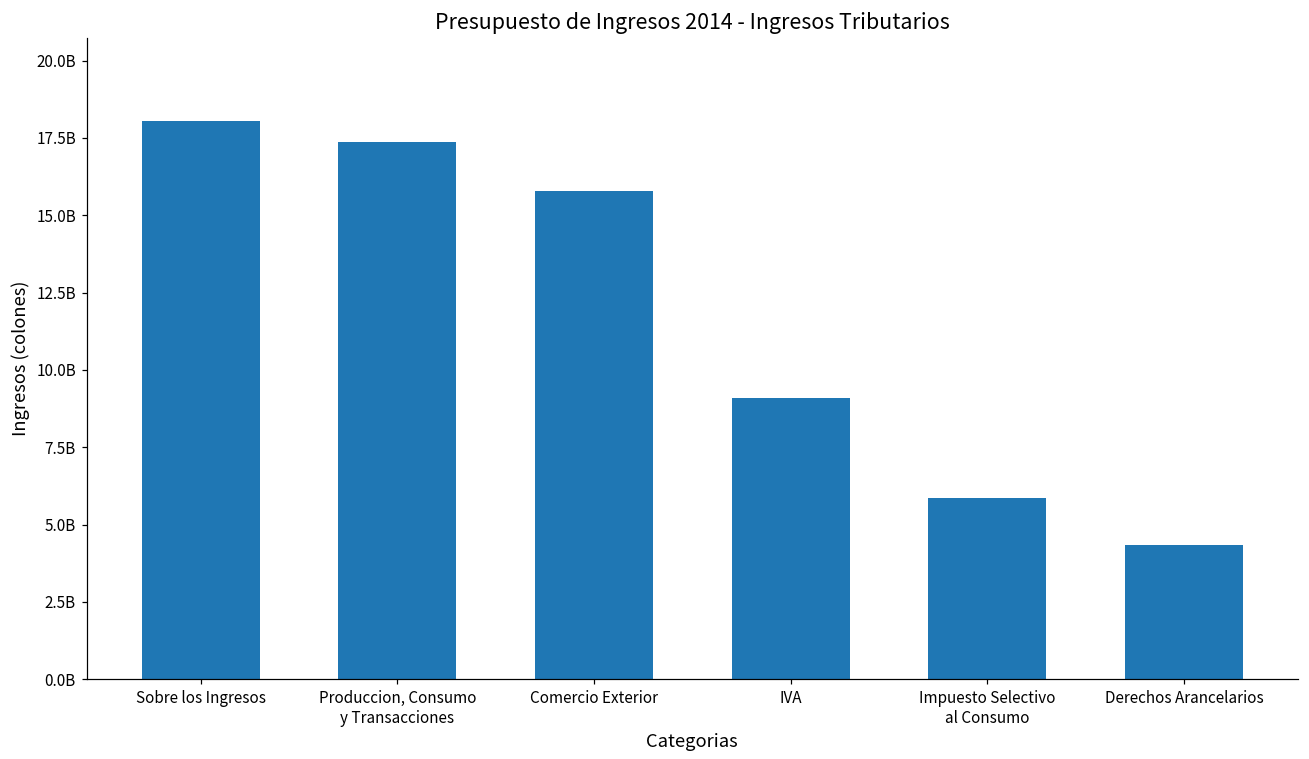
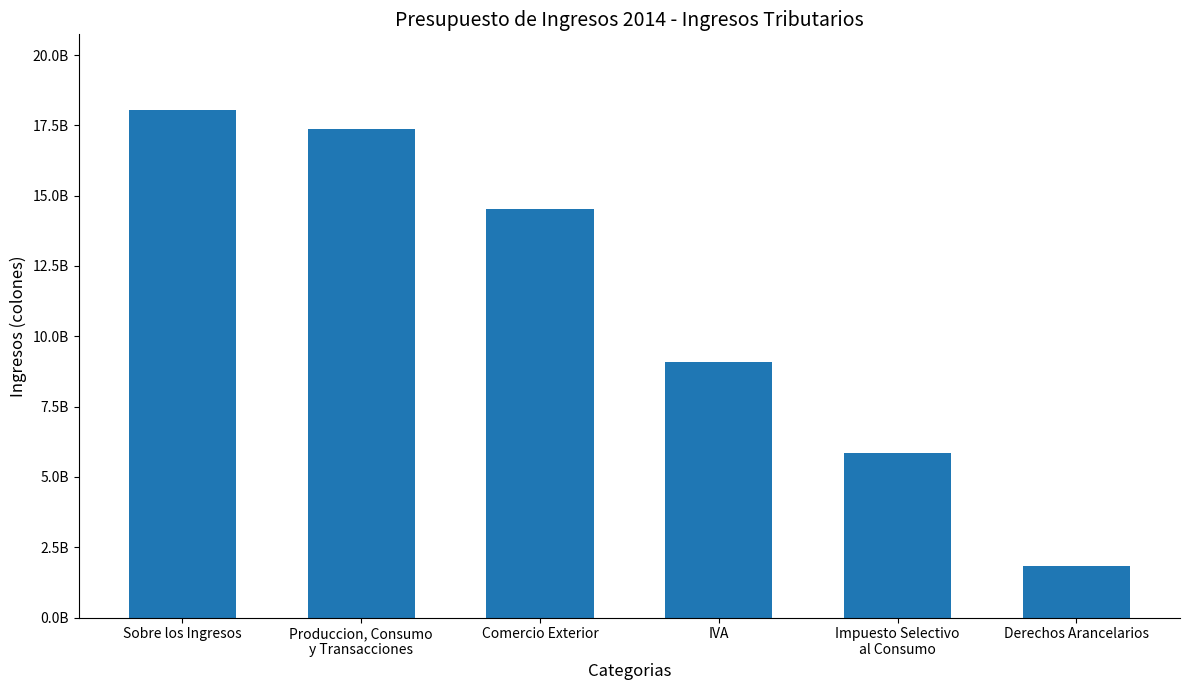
Comercio Exterior: 15800000000 -> 14500000000
Derechos Arancelarios: 4300000000 -> 1800000000
